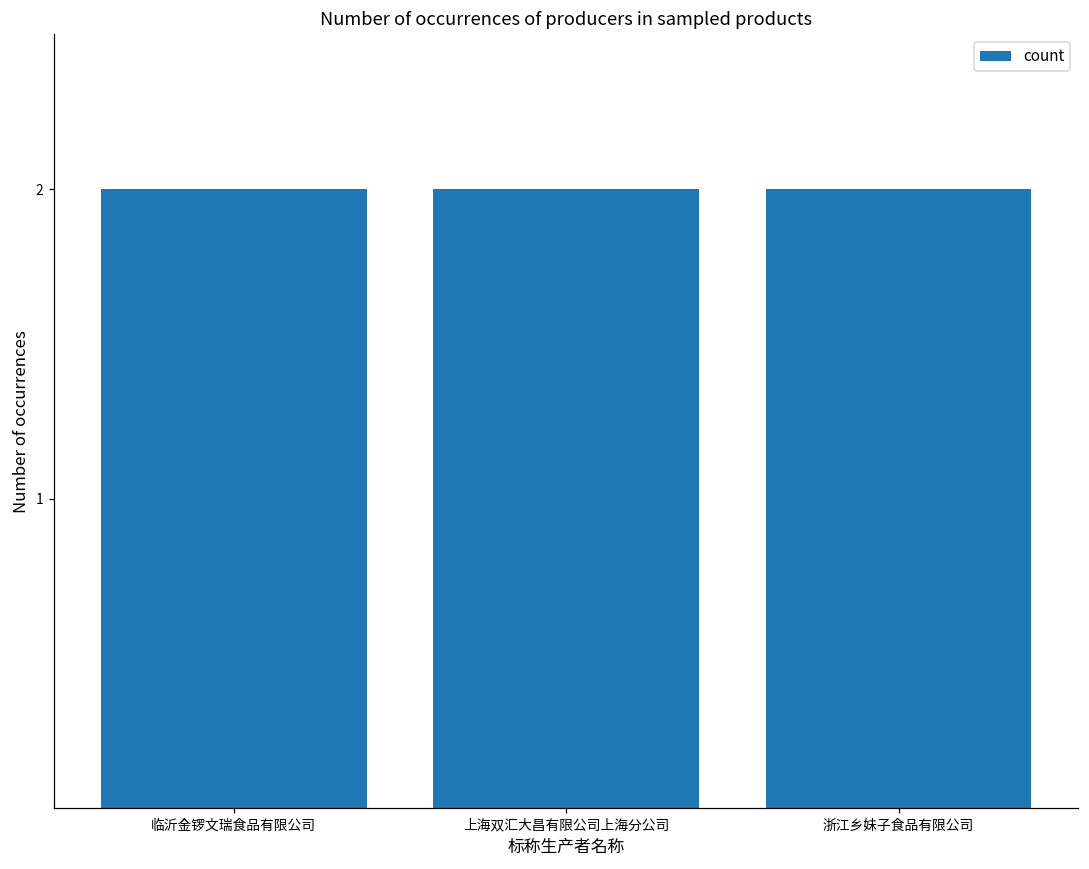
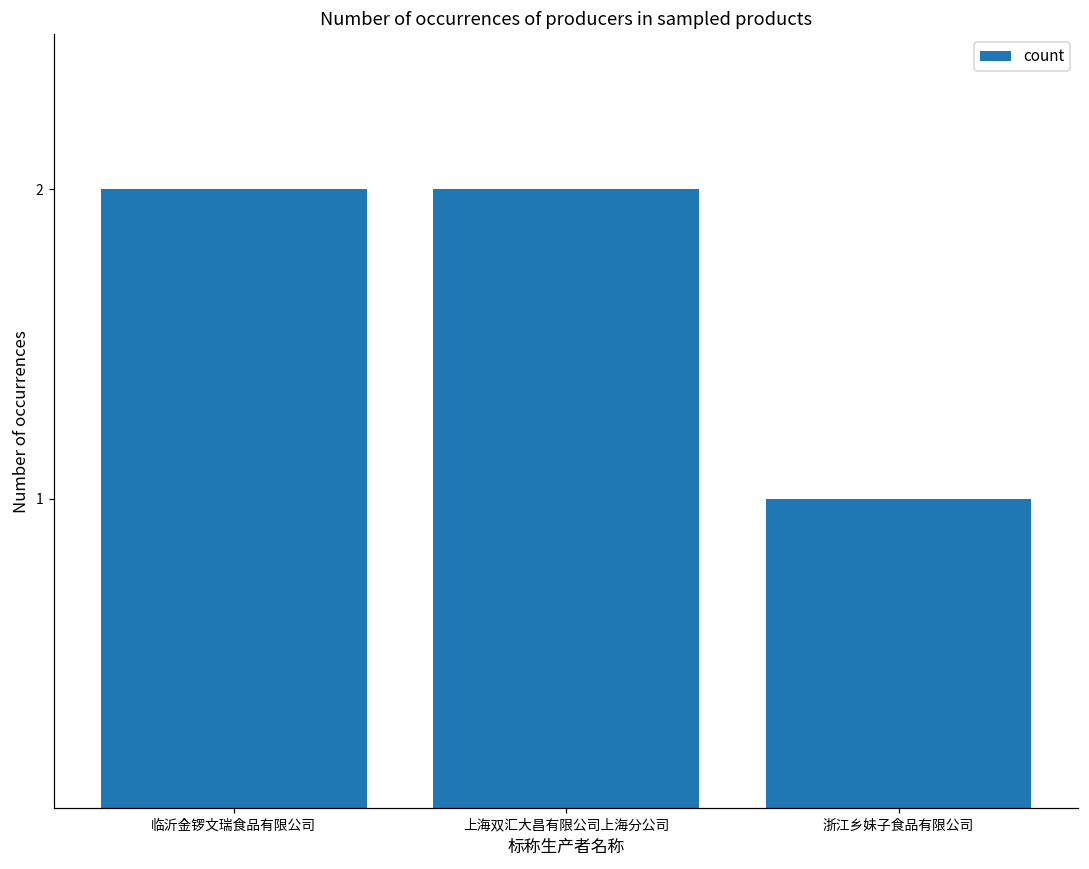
浙江乡妹子食品有限公司: 2 -> 1
